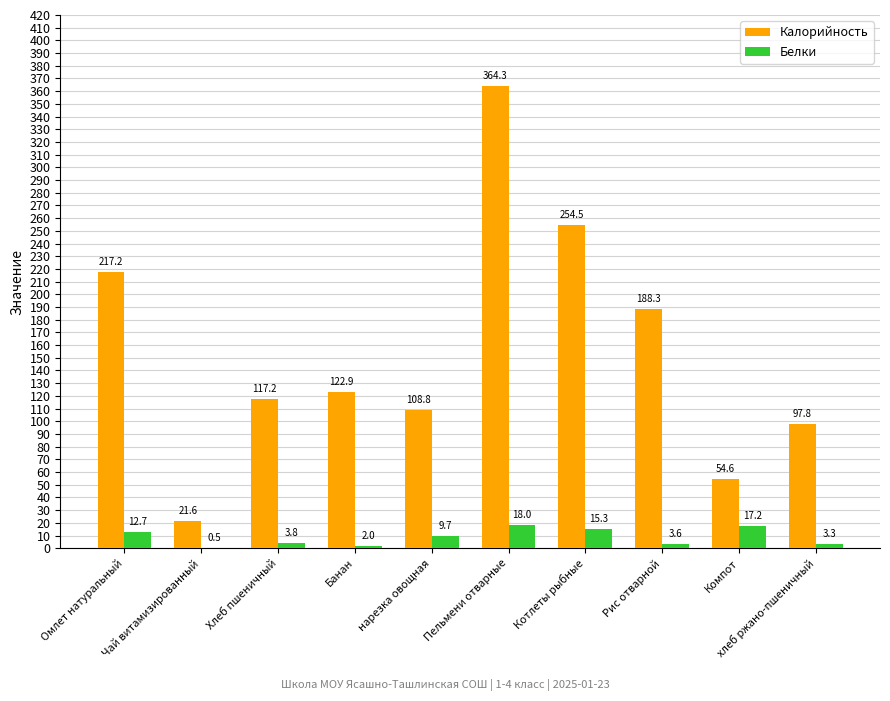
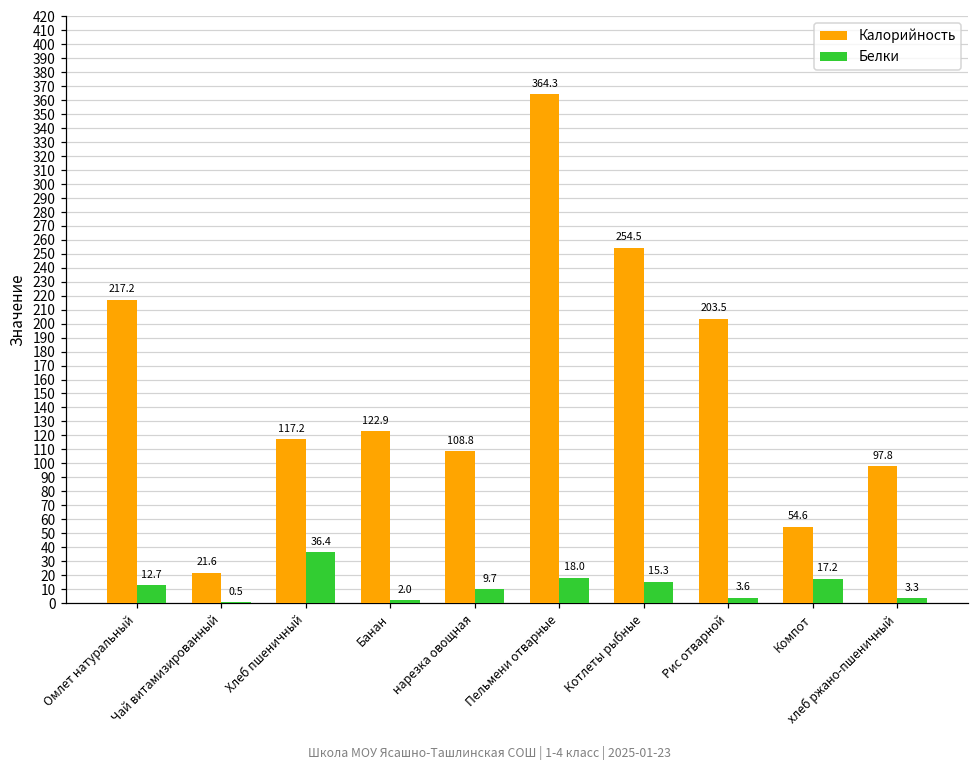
Белки, Хлеб пшеничный: 3.8 -> 36.4
Калорийность, Рис отварной: 188.3 -> 203.5
